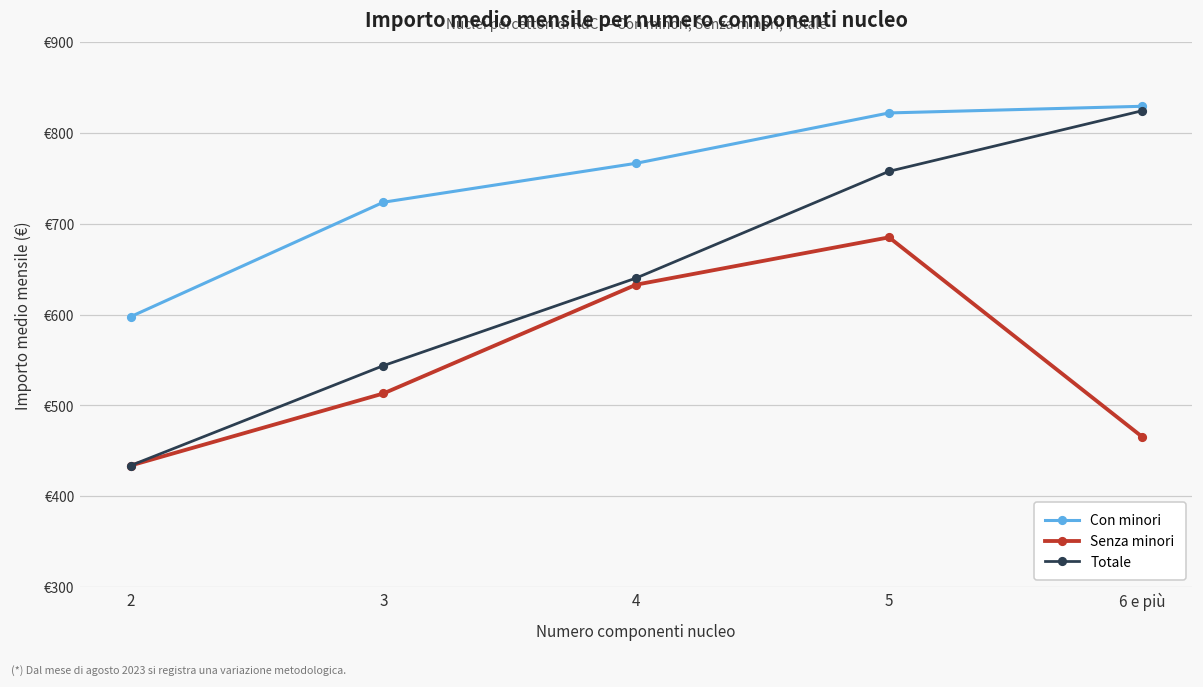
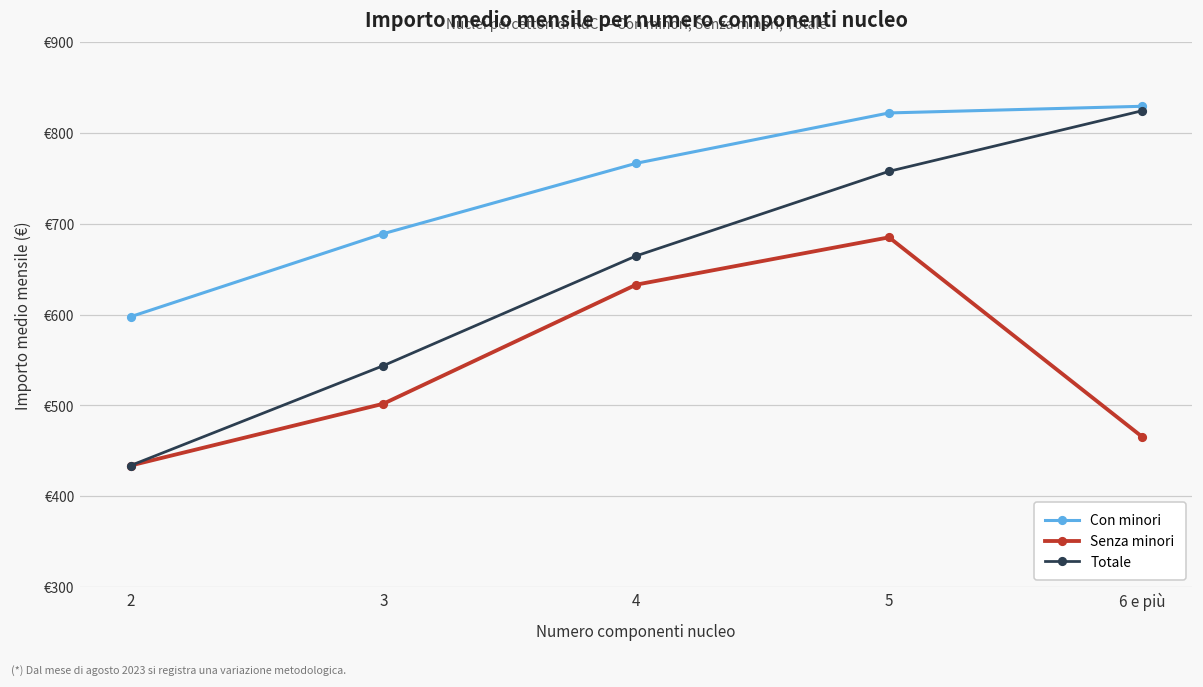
Con minori, 3: €720 -> €690
Senza minori, 3: €510 -> €500
Totale, 4: €640 -> €660
